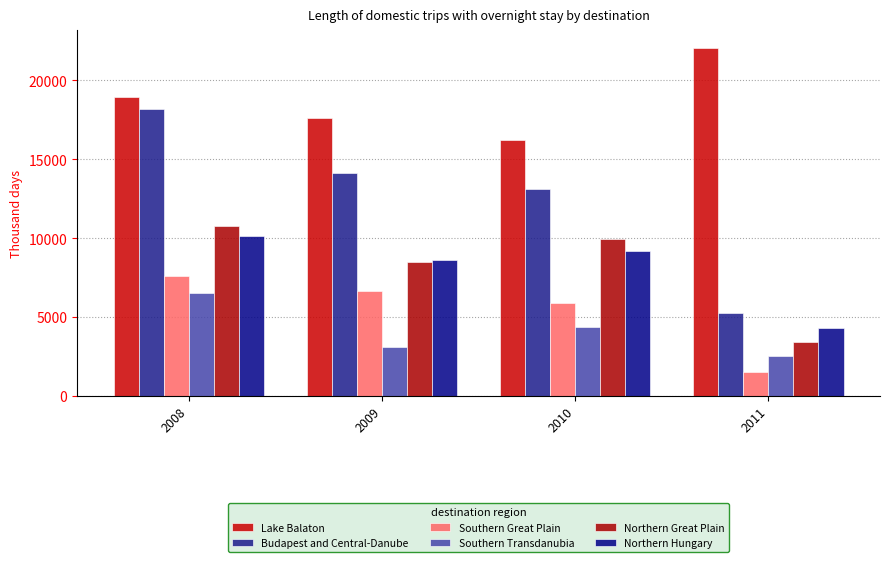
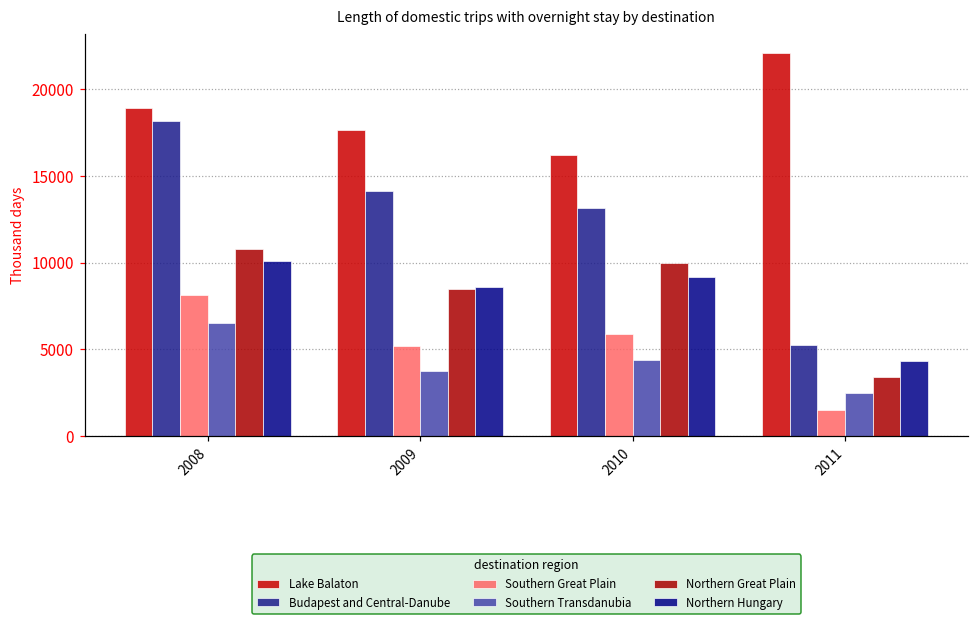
Southern Great Plain, 2008: 7600 -> 8100
Southern Great Plain, 2009: 6700 -> 5200
Southern Transdanubia, 2009: 3100 -> 3800
